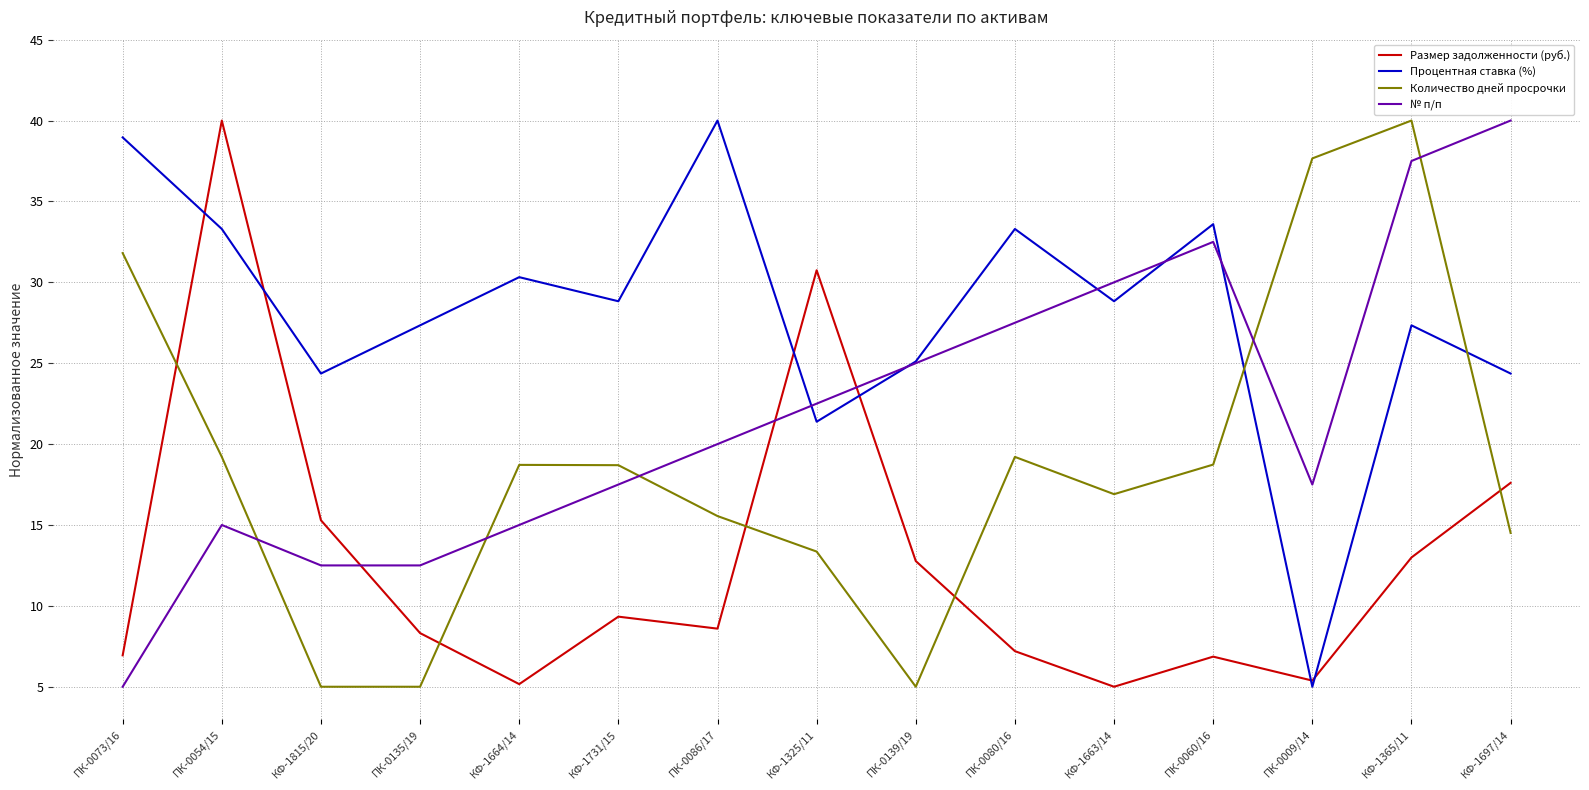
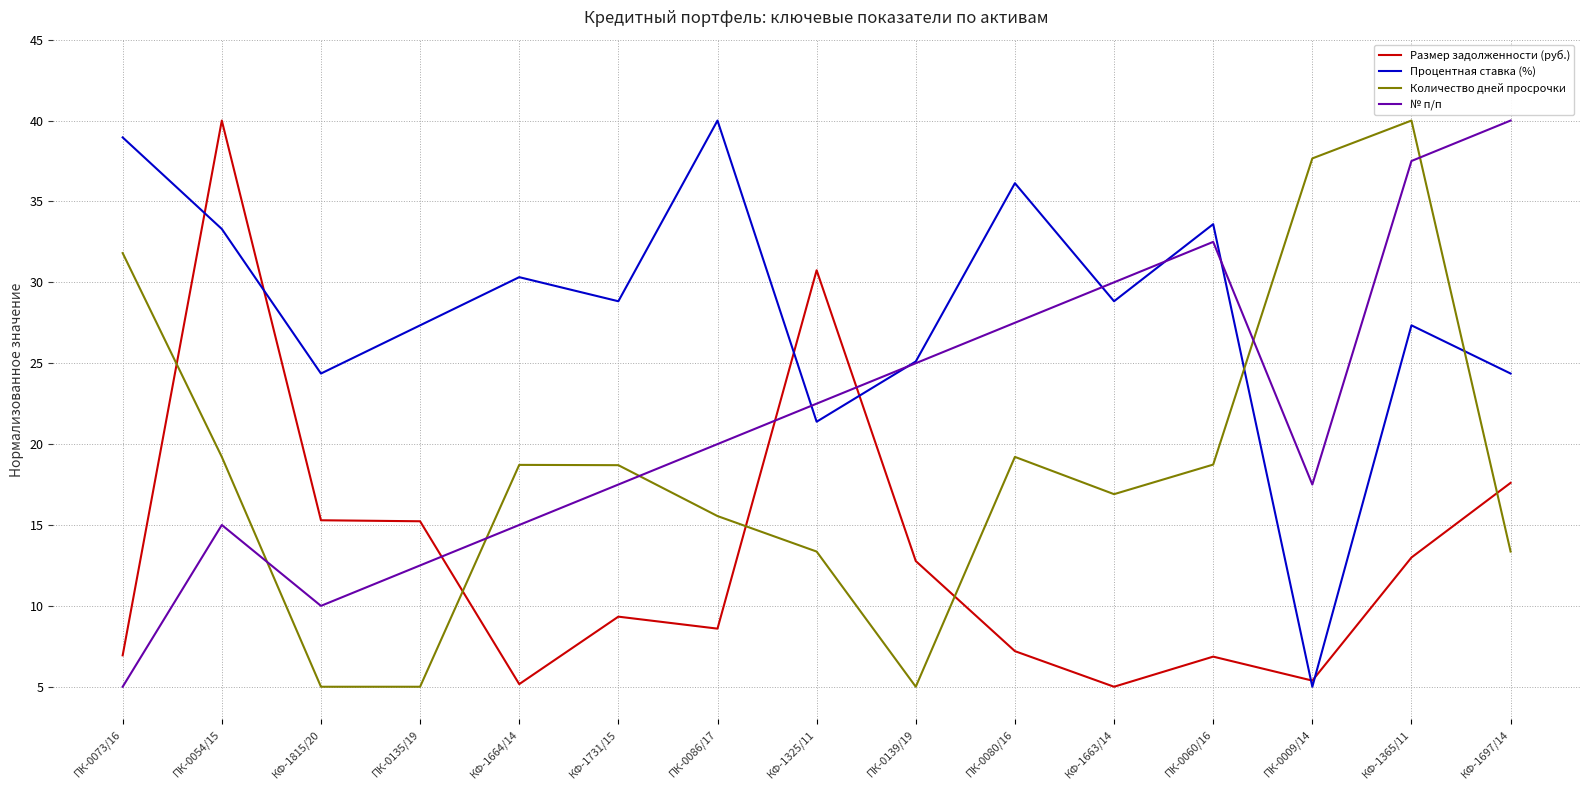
№ п/п, КФ-1815/20: 12.5 -> 10.0
Размер задолженности (руб.), ПК-0135/19: 8.3 -> 15.2
Процентная ставка (%), ПК-0080/16: 33.3 -> 36.1
Количество дней просрочки, КФ-1697/14: 14.5 -> 13.4
